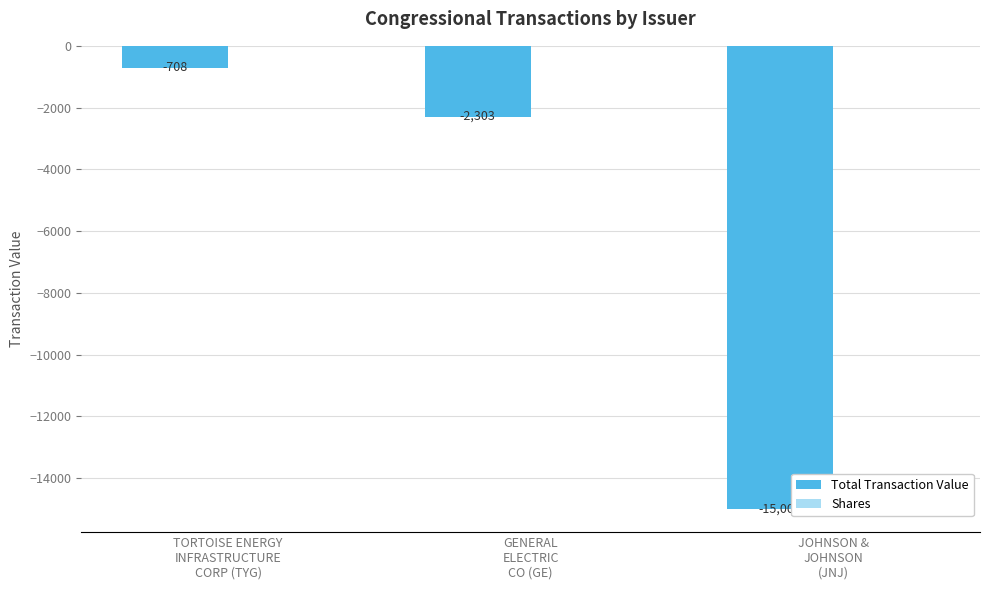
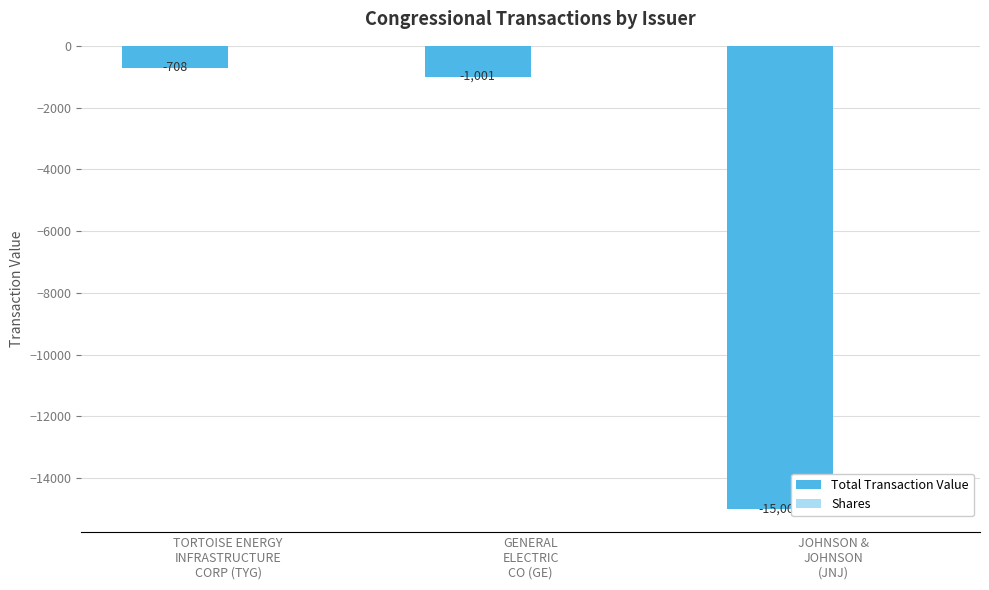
Total Transaction Value, GENERAL ELECTRIC CO (GE): -2,303 -> -1,001
